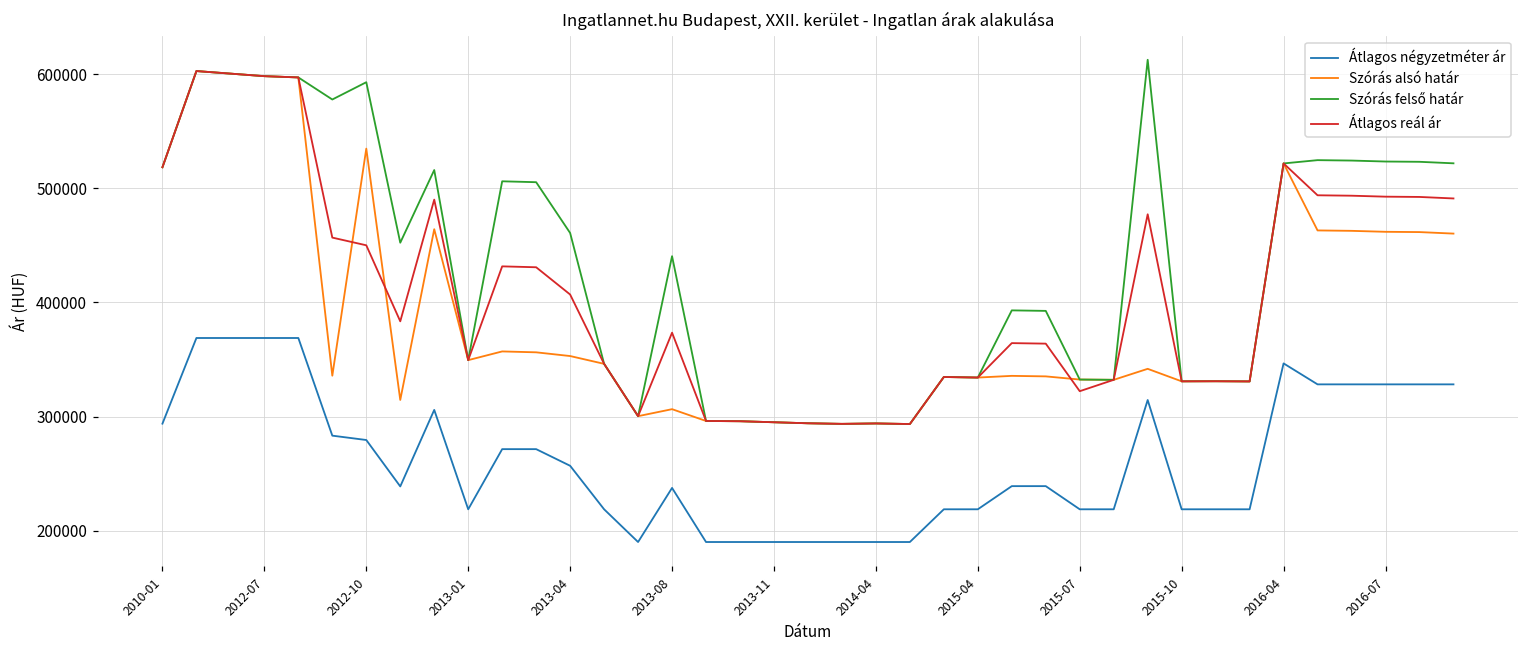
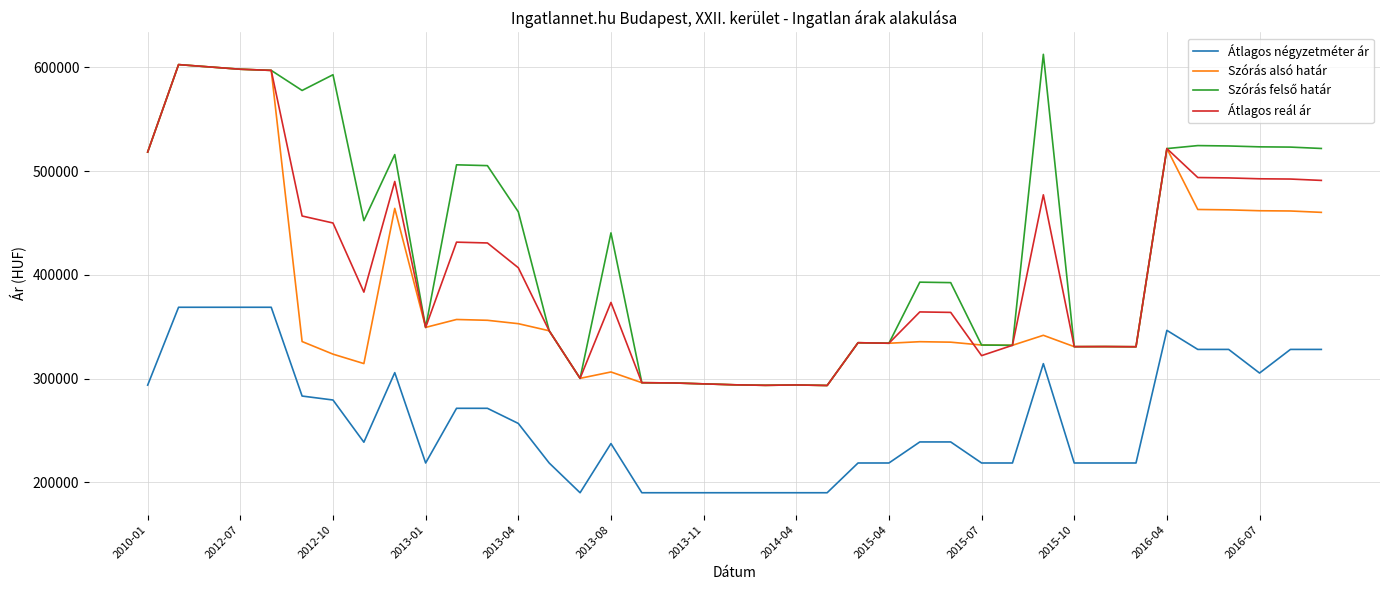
Szórás alsó határ, 2012-10: 535000 -> 324000
Átlagos négyzetméter ár, 2016-07: 328000 -> 305000
